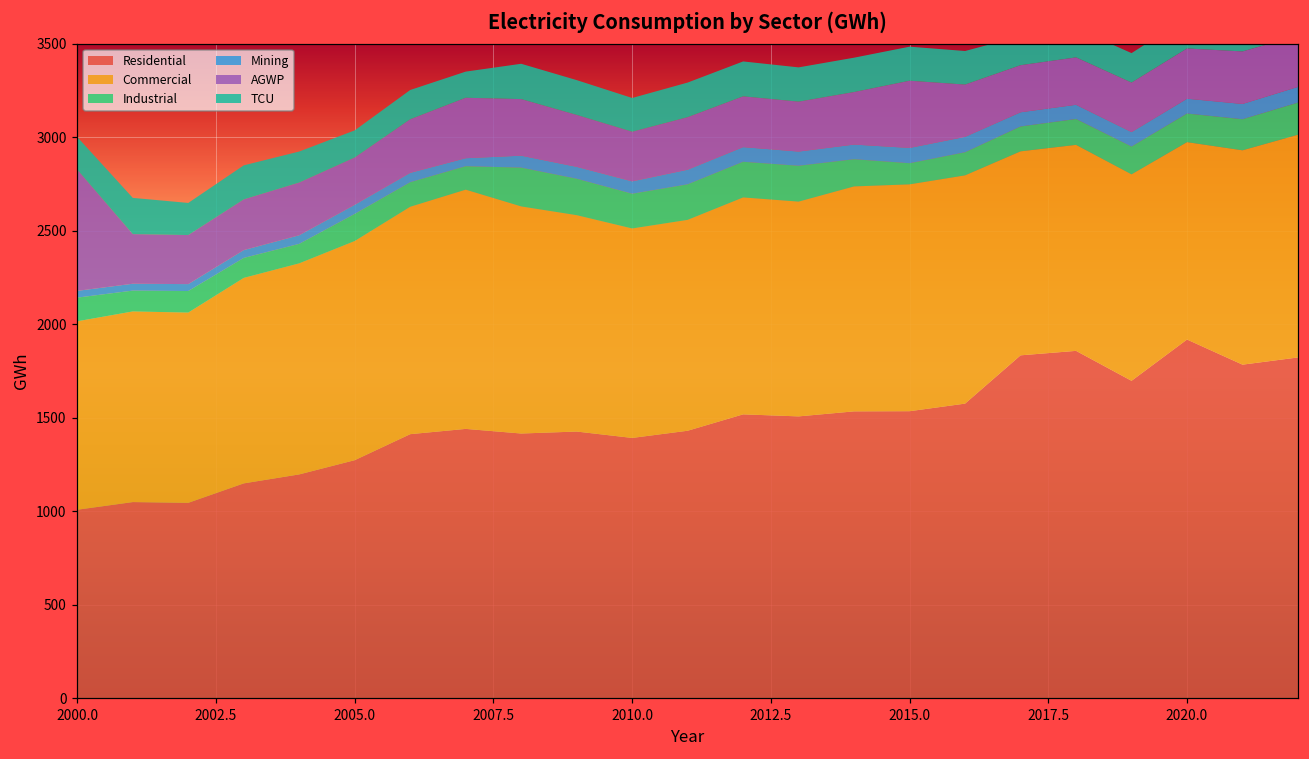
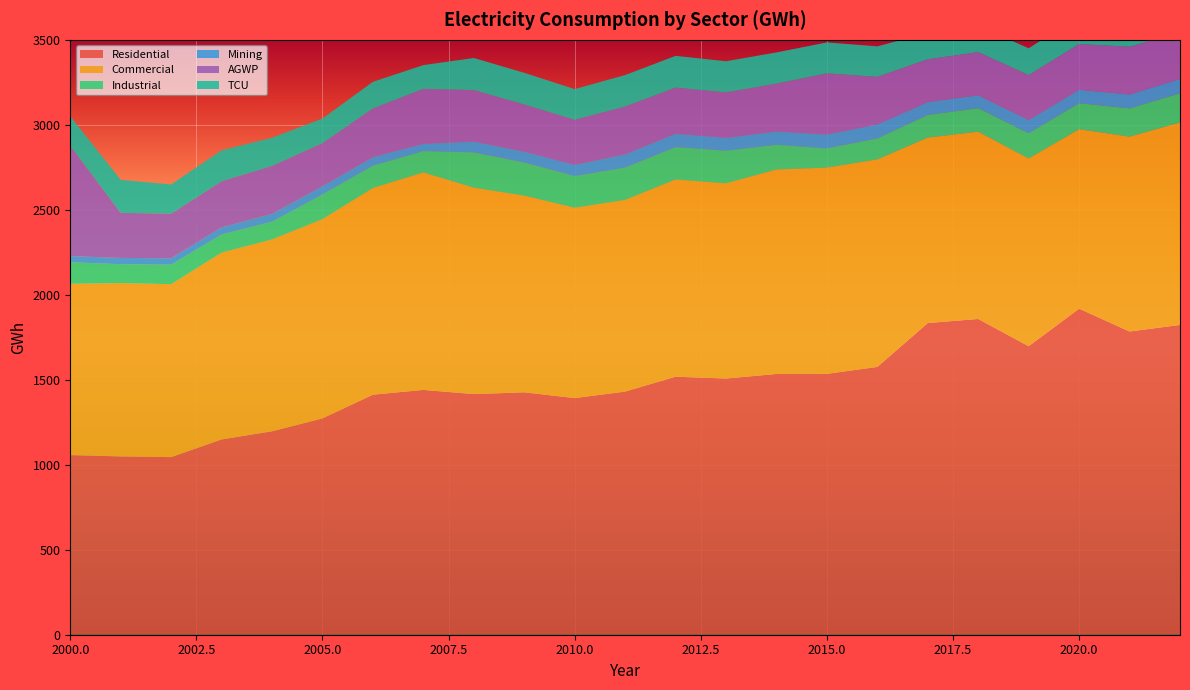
Residential, 2000.0: 1010 -> 1060
